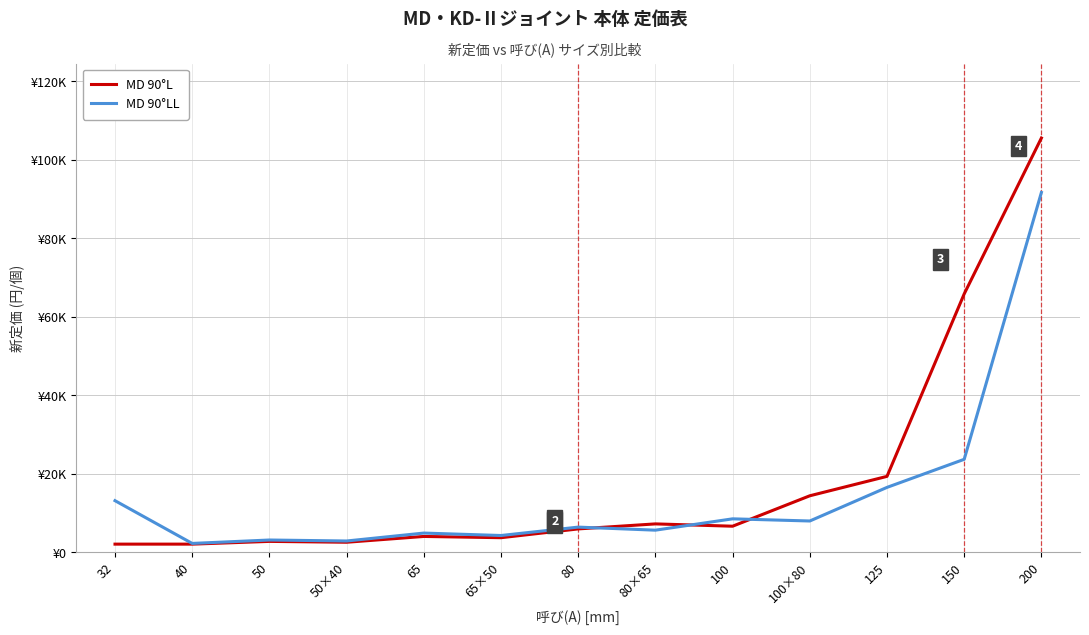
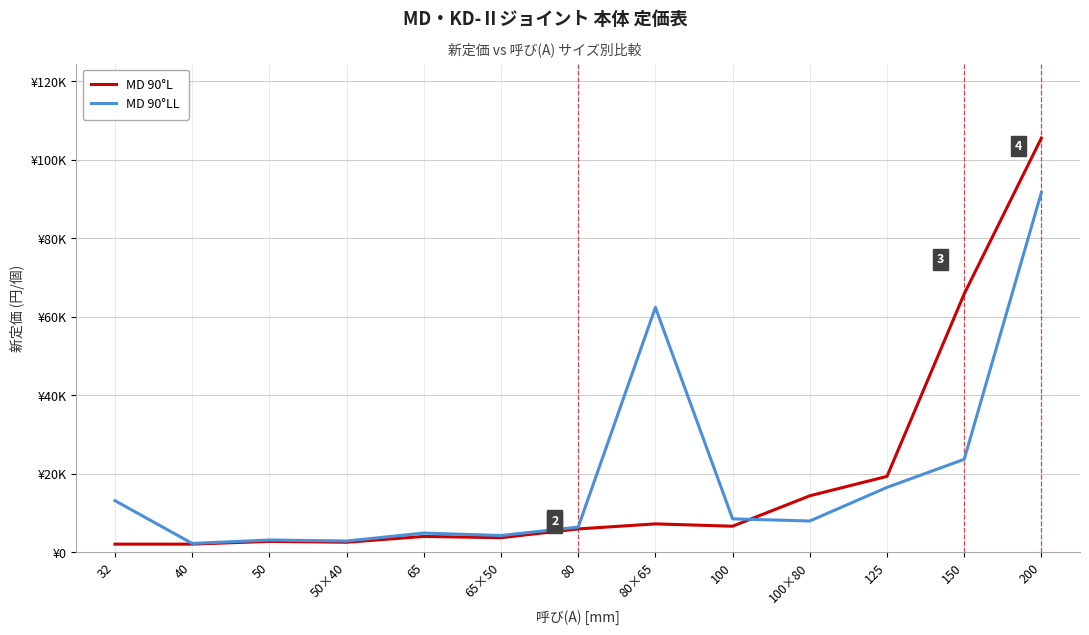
MD 90°LL, 80×65: ¥6000 -> ¥62000
